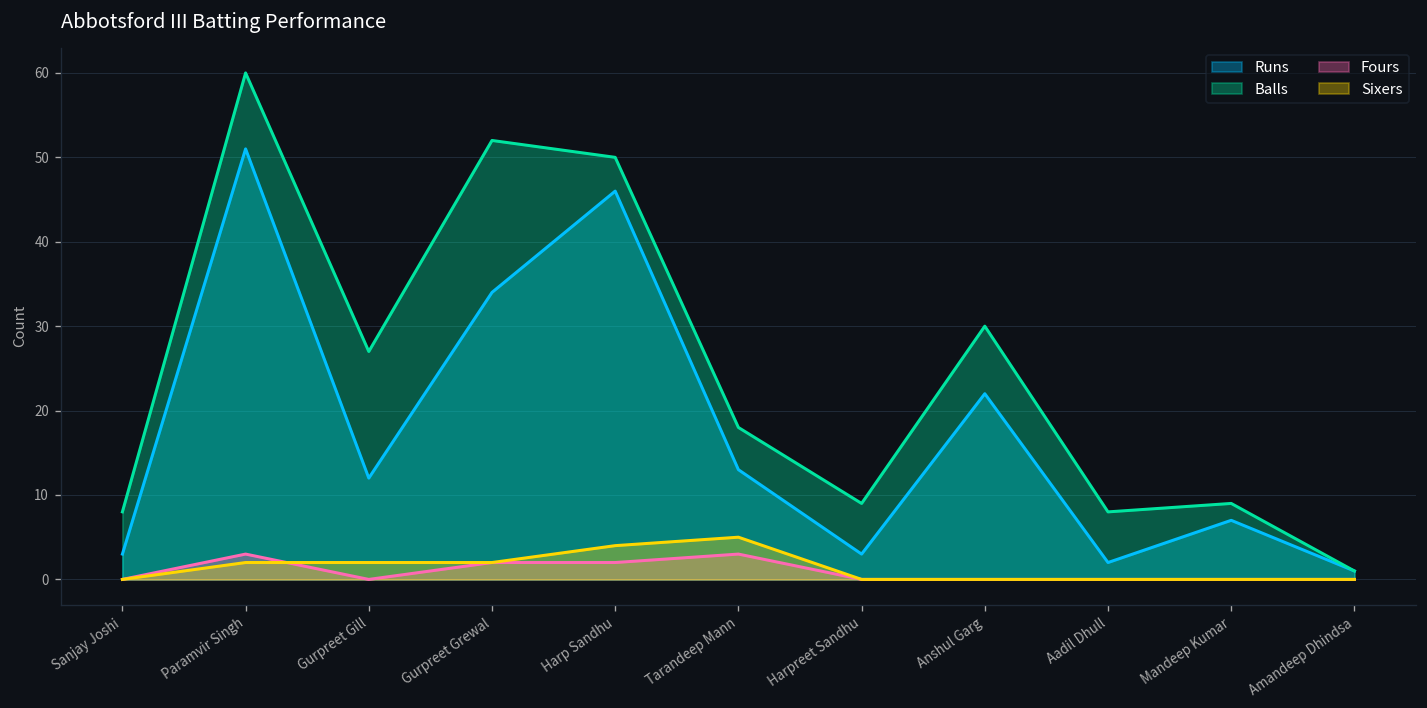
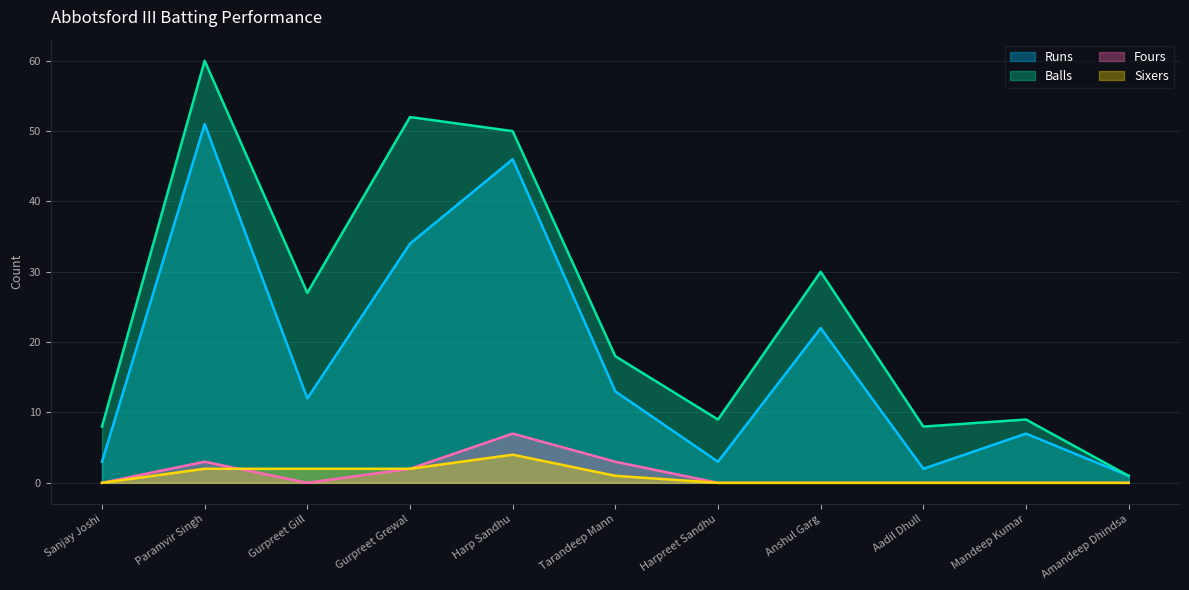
Fours, Harp Sandhu: 2 -> 7
Sixers, Tarandeep Mann: 5 -> 1
